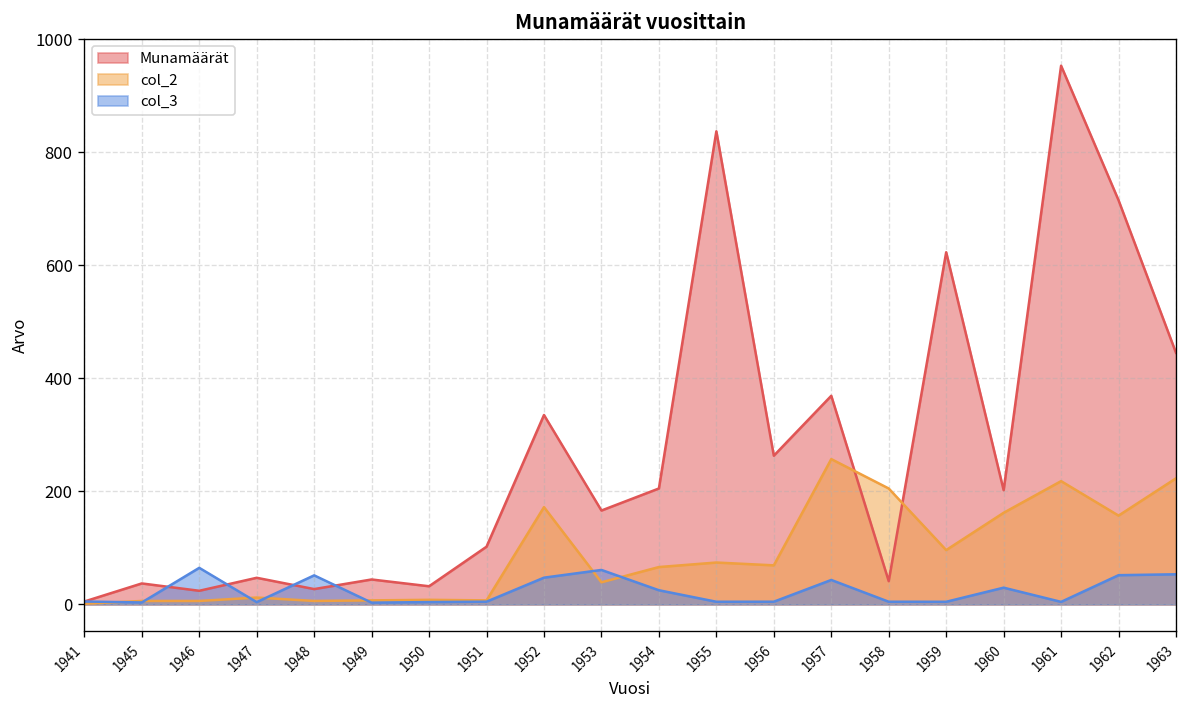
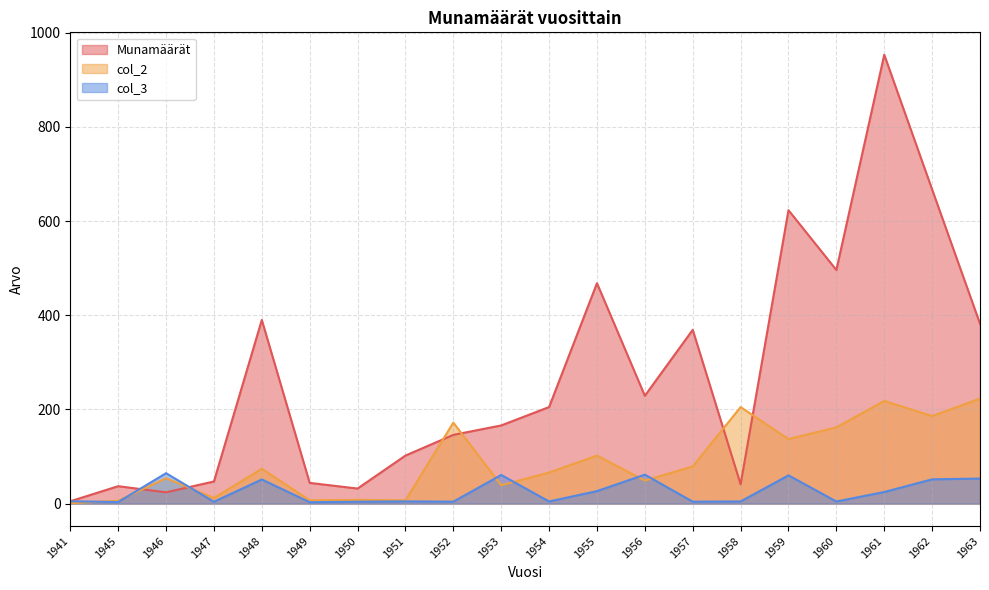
col_2, 1946: 10 -> 50
Munamäärät, 1948: 30 -> 390
col_2, 1948: 10 -> 70
Munamäärät, 1952: 340 -> 150
col_3, 1952: 50 -> 0
col_3, 1954: 20 -> 0
Munamäärät, 1955: 840 -> 470
col_2, 1955: 70 -> 100
col_3, 1955: 0 -> 30
Munamäärät, 1956: 260 -> 230
col_2, 1956: 70 -> 50
col_3, 1956: 0 -> 60
col_2, 1957: 260 -> 80
col_3, 1957: 40 -> 0
col_2, 1959: 100 -> 140
col_3, 1959: 0 -> 60
Munamäärät, 1960: 200 -> 500
col_3, 1960: 30 -> 0
col_3, 1961: 0 -> 20
Munamäärät, 1962: 720 -> 670
col_2, 1962: 160 -> 190
Munamäärät, 1963: 450 -> 380
